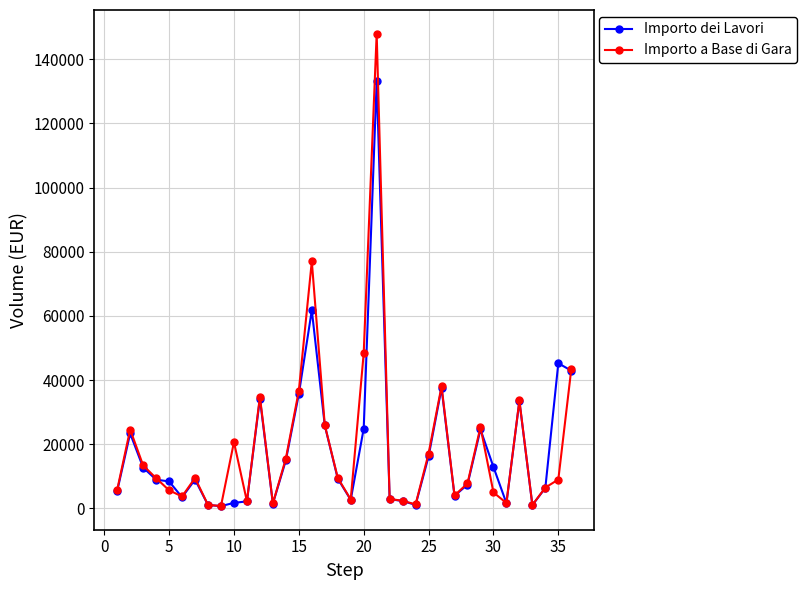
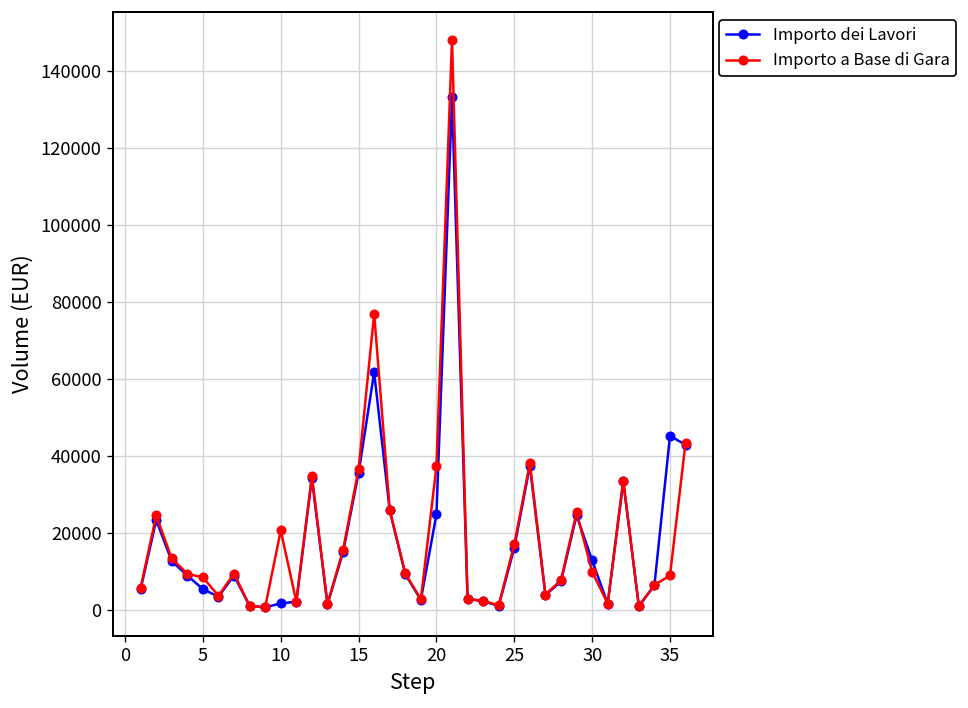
Importo dei Lavori, 5: 8000 -> 5000
Importo a Base di Gara, 5: 6000 -> 9000
Importo a Base di Gara, 20: 48000 -> 37000
Importo a Base di Gara, 30: 5000 -> 10000
